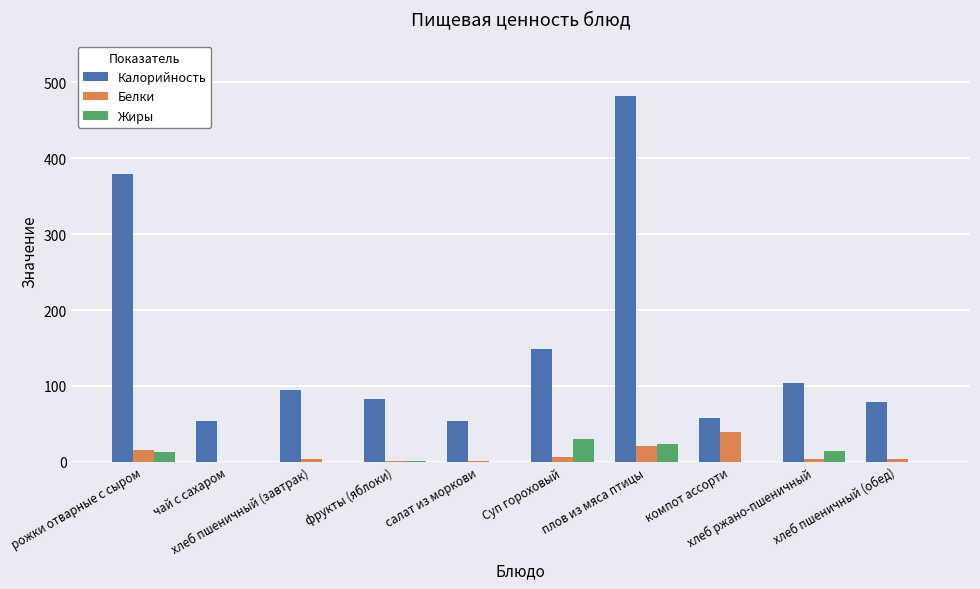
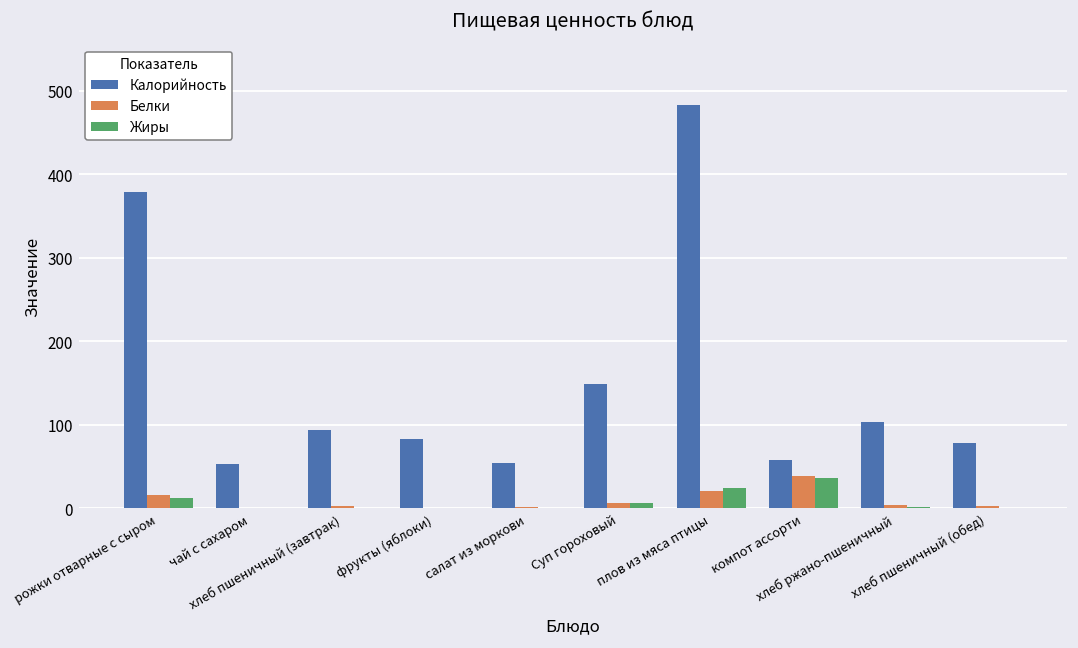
Жиры, Суп гороховый: 30 -> 10
Жиры, компот ассорти: 0 -> 40
Жиры, хлеб ржано-пшеничный: 10 -> 0
